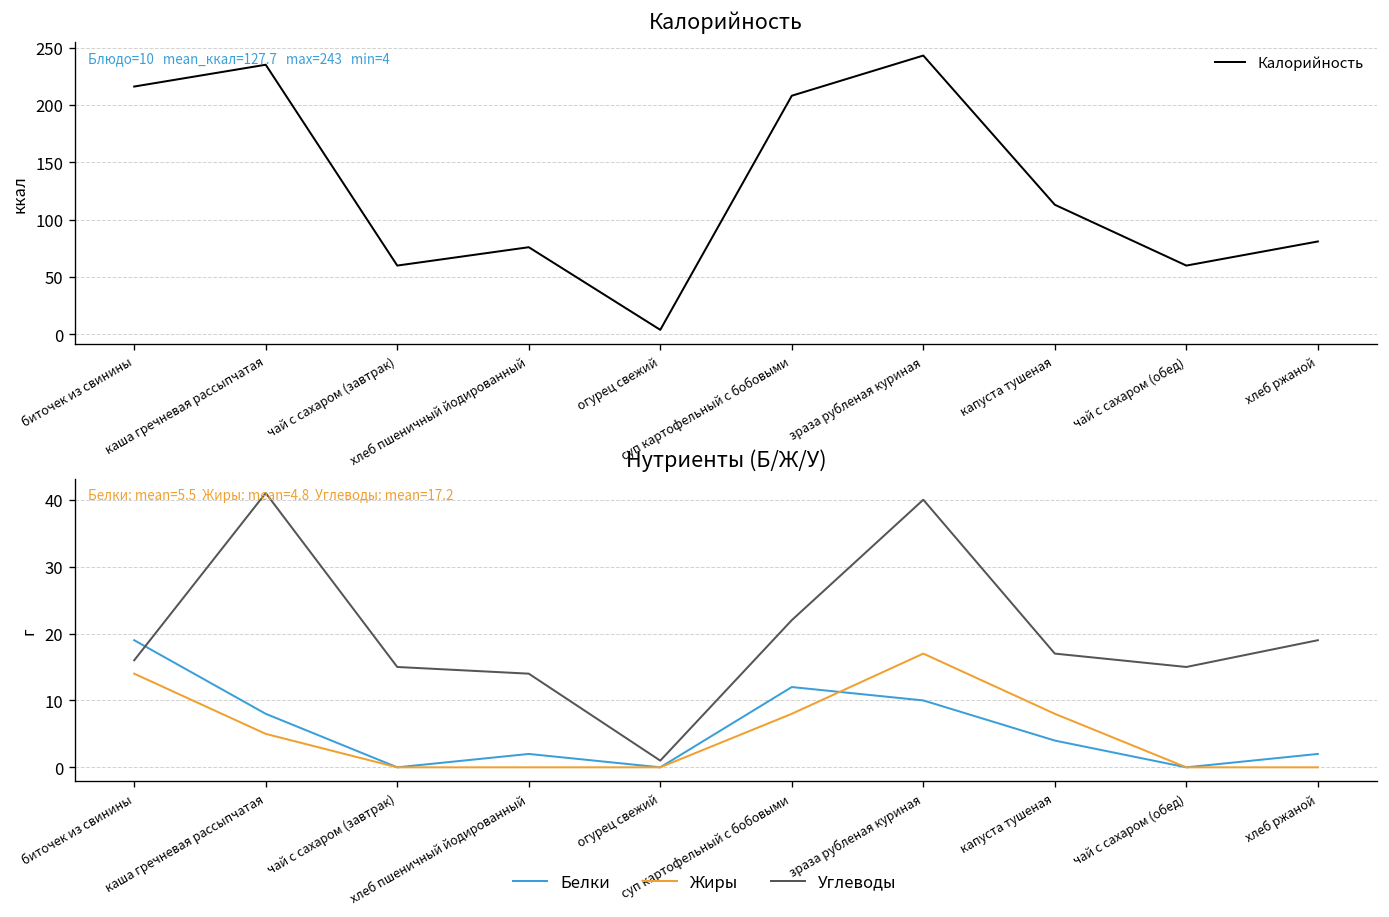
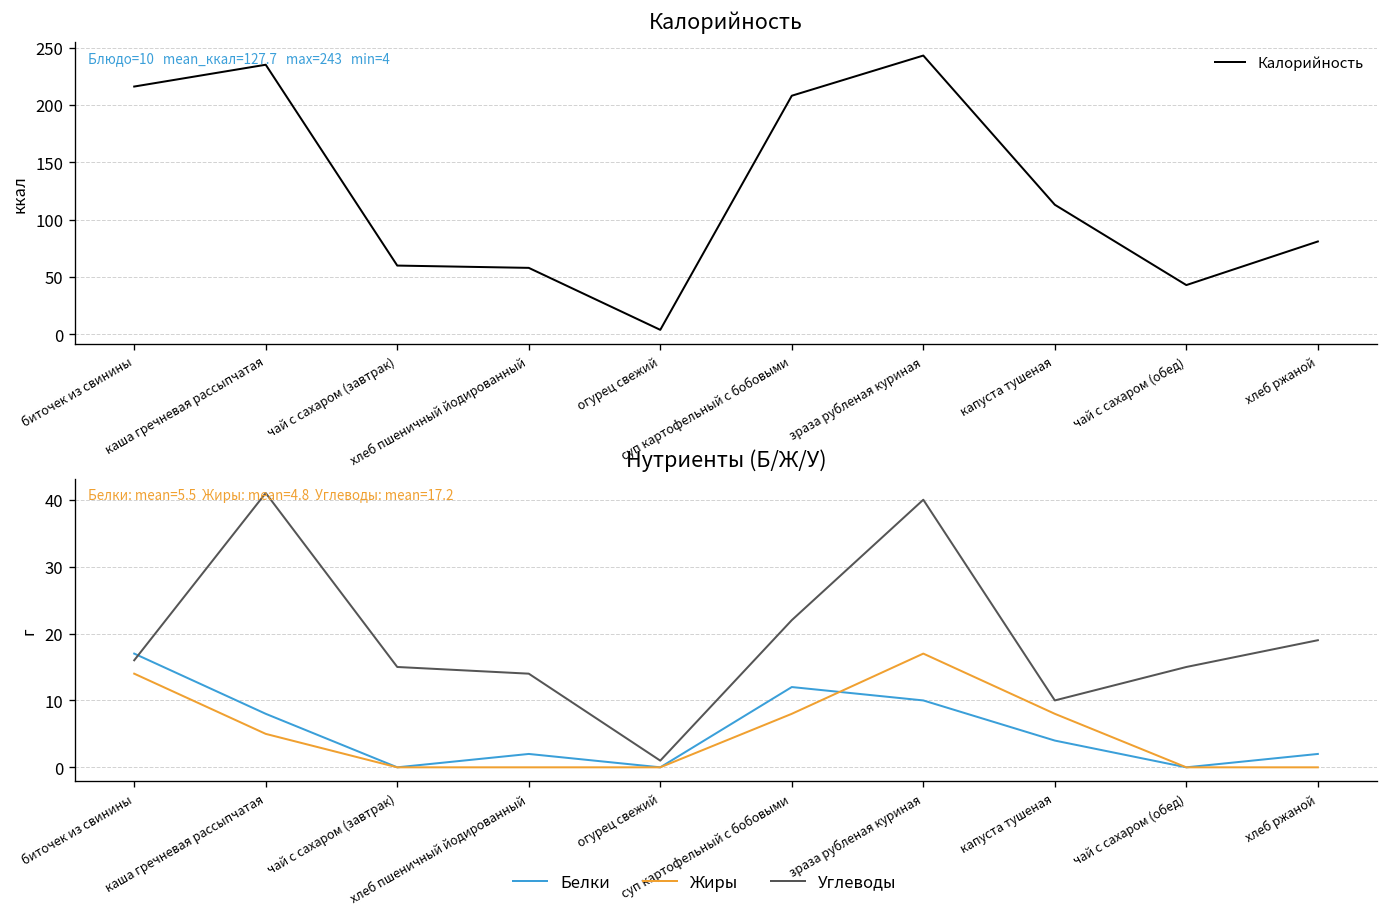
Калорийность, хлеб пшеничный йодированный: 80 -> 60
Калорийность, чай с сахаром (обед): 60 -> 40
Нутриенты (Б/Ж/У), Белки, биточек из свинины: 19 -> 17
Нутриенты (Б/Ж/У), Углеводы, капуста тушеная: 17 -> 10
